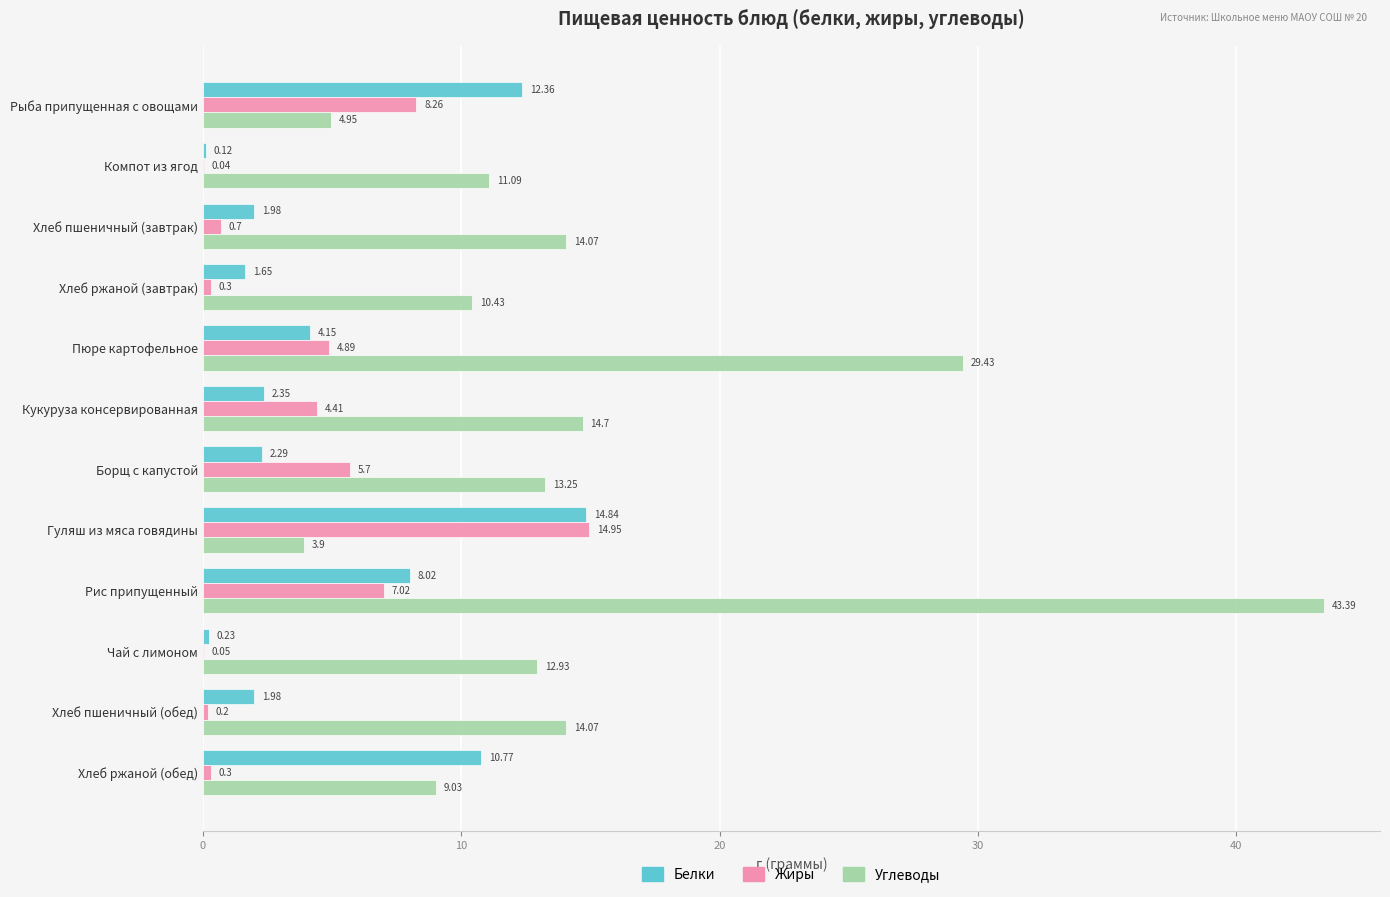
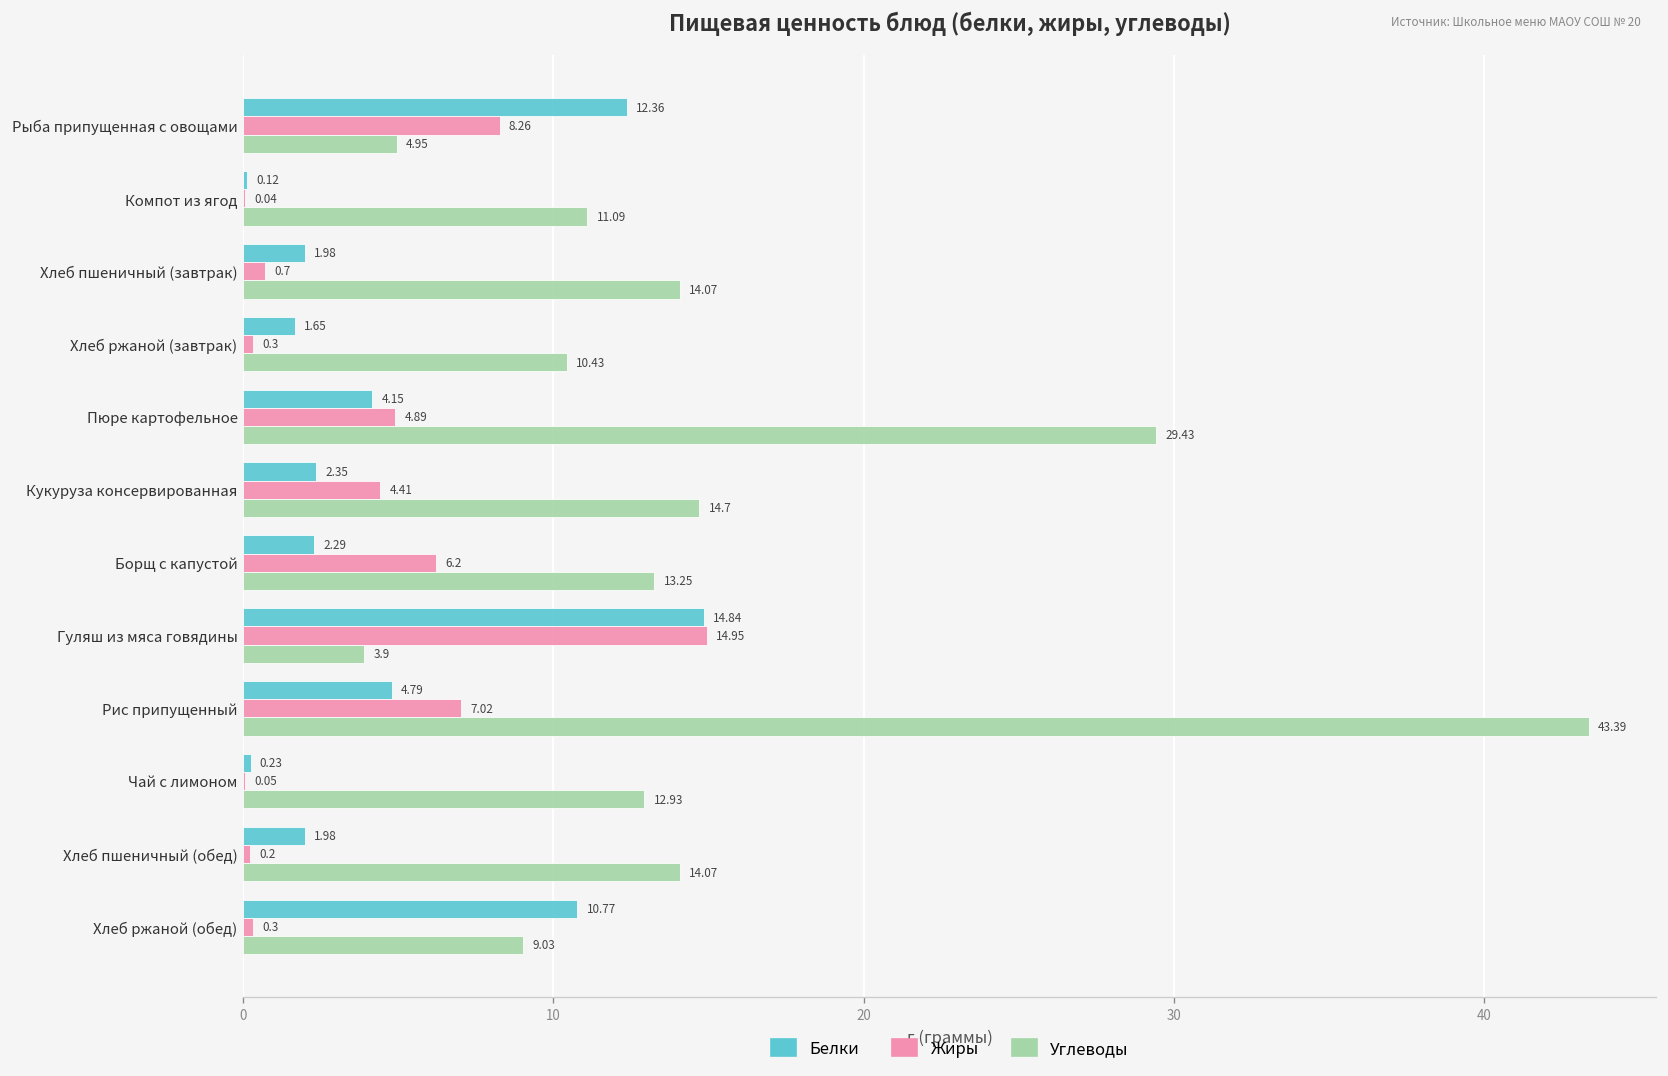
Жиры, Борщ с капустой: 5.7 -> 6.2
Белки, Рис припущенный: 8.02 -> 4.79
